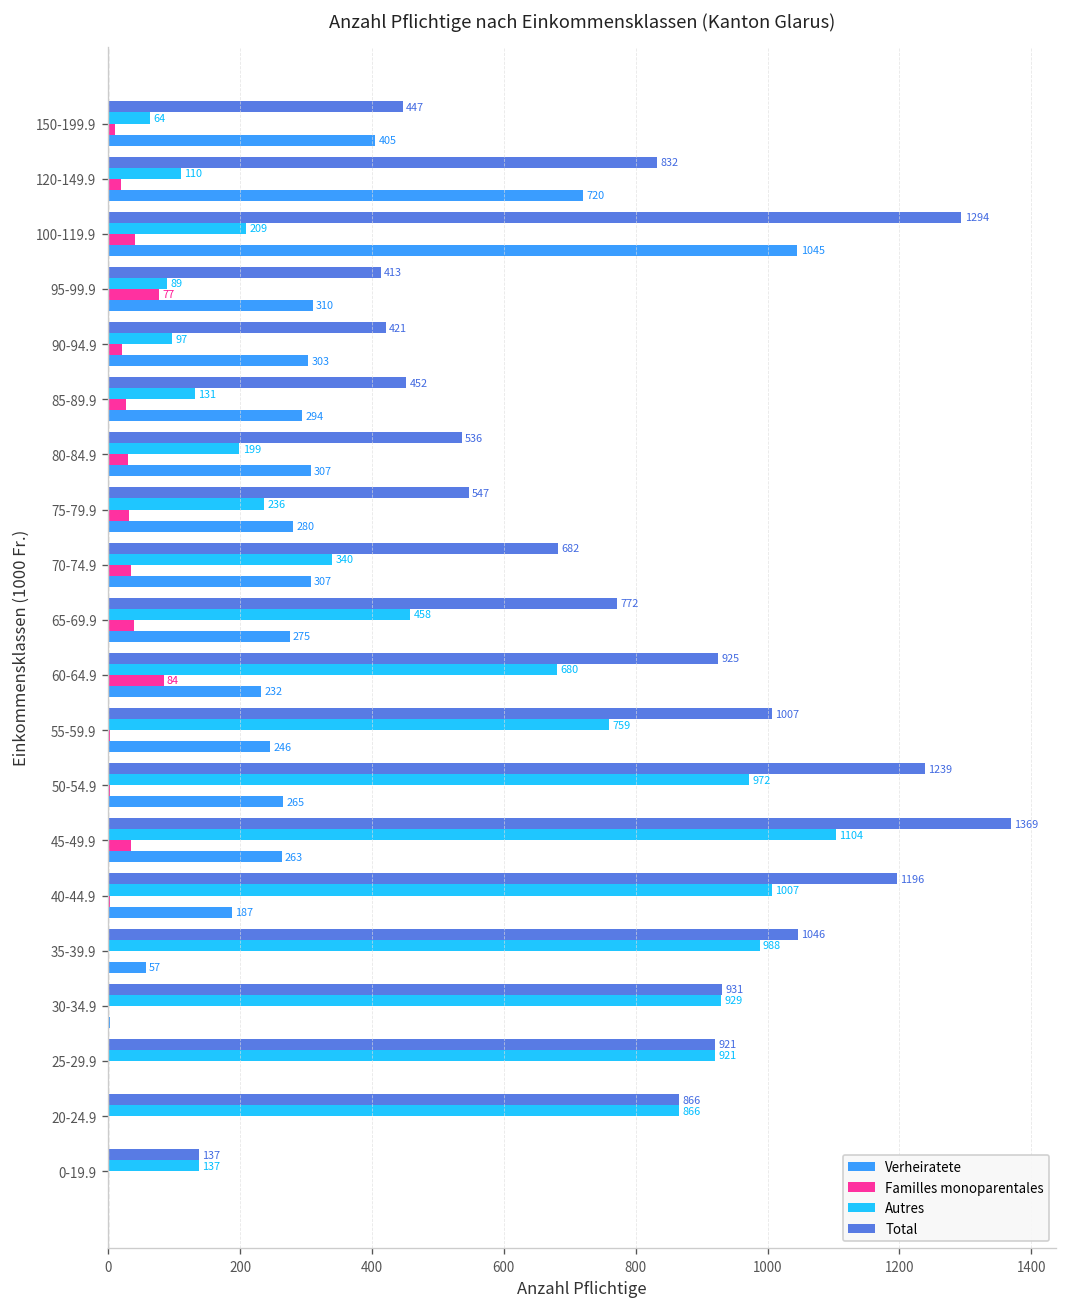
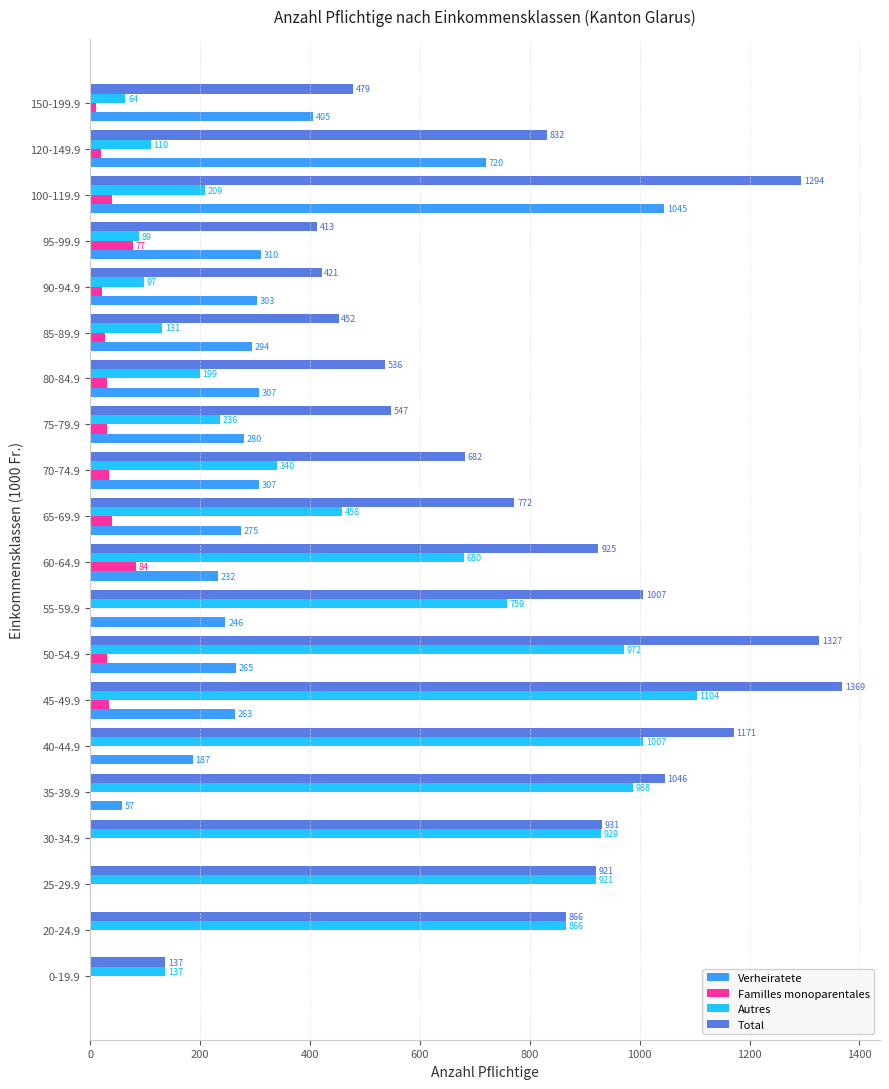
Total, 150-199.9: 447 -> 479
Total, 50-54.9: 1239 -> 1327
Familles monoparentales, 50-54.9: 0 -> 30
Total, 40-44.9: 1196 -> 1171
